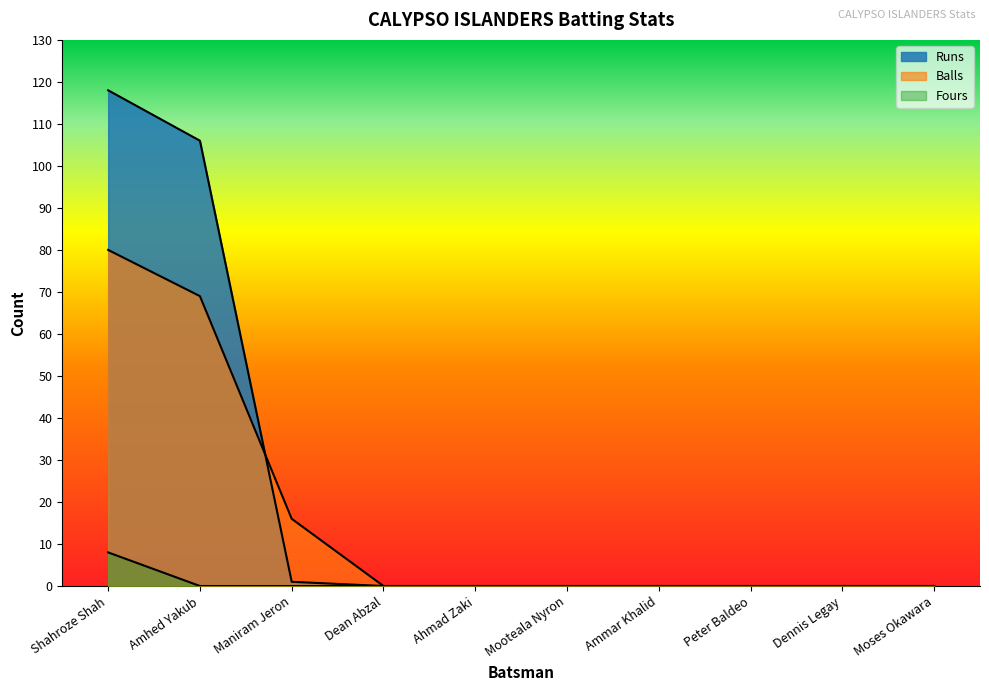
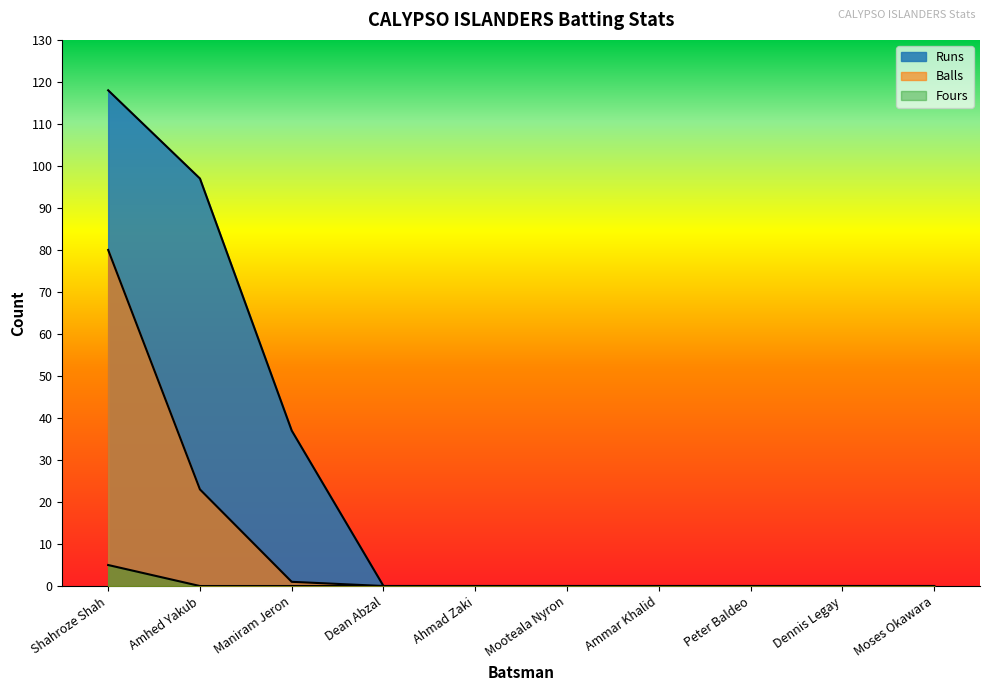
Fours, Shahroze Shah: 8 -> 5
Runs, Amhed Yakub: 106 -> 97
Balls, Amhed Yakub: 69 -> 23
Runs, Maniram Jeron: 1 -> 37
Balls, Maniram Jeron: 16 -> 1
